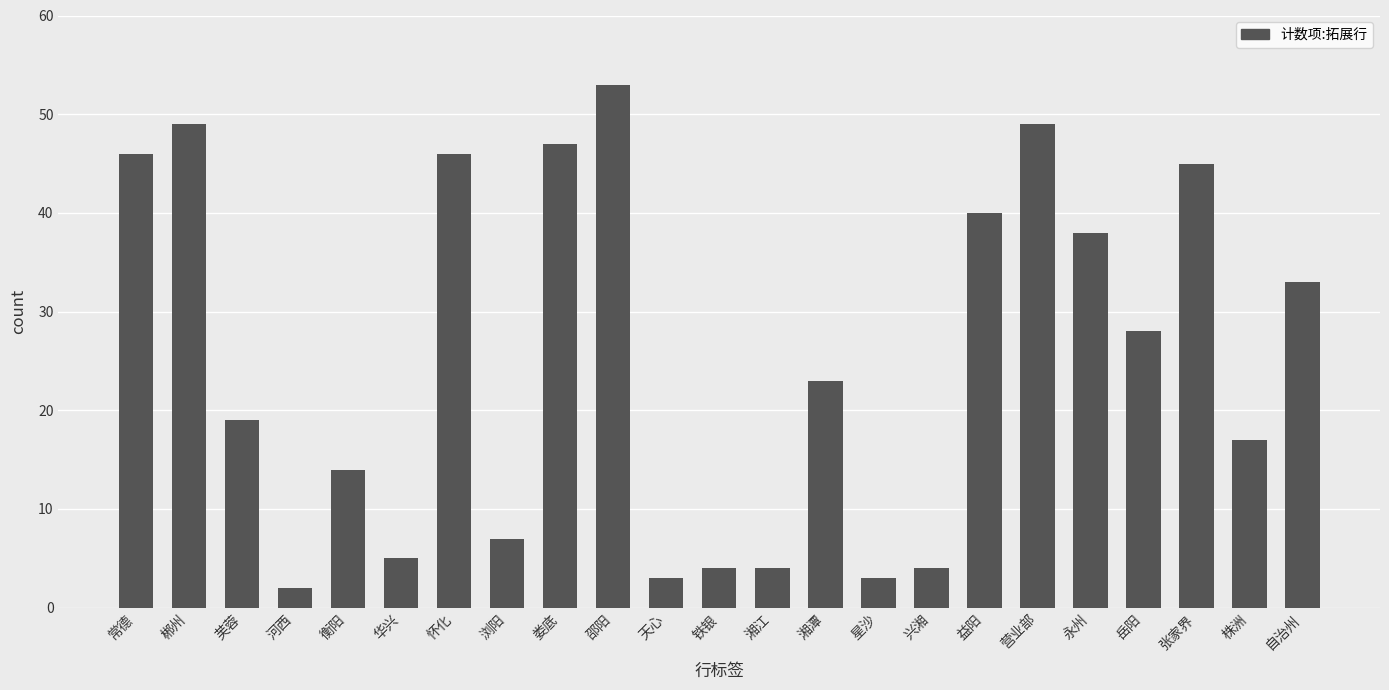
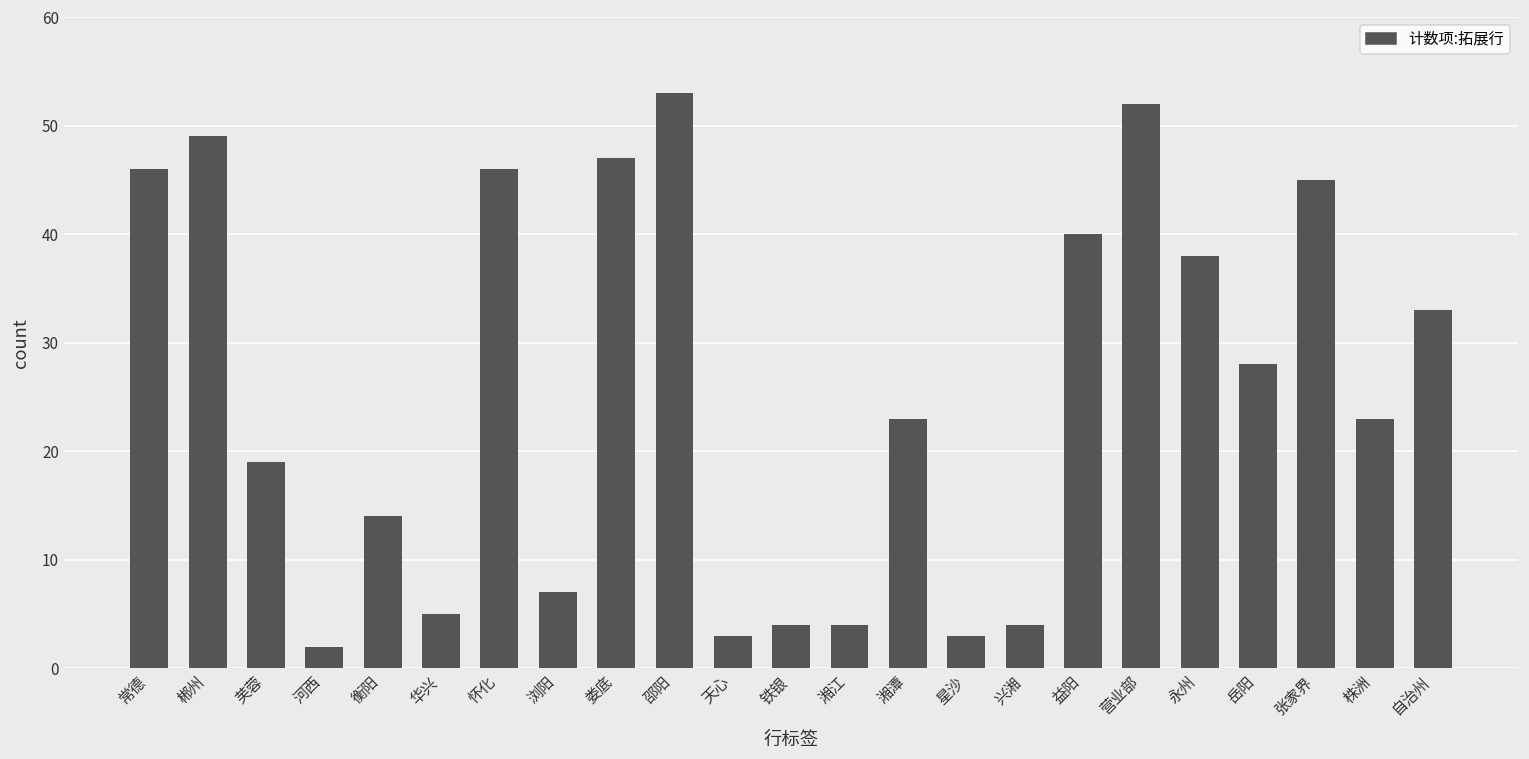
营业部: 49 -> 52
株洲: 17 -> 23
